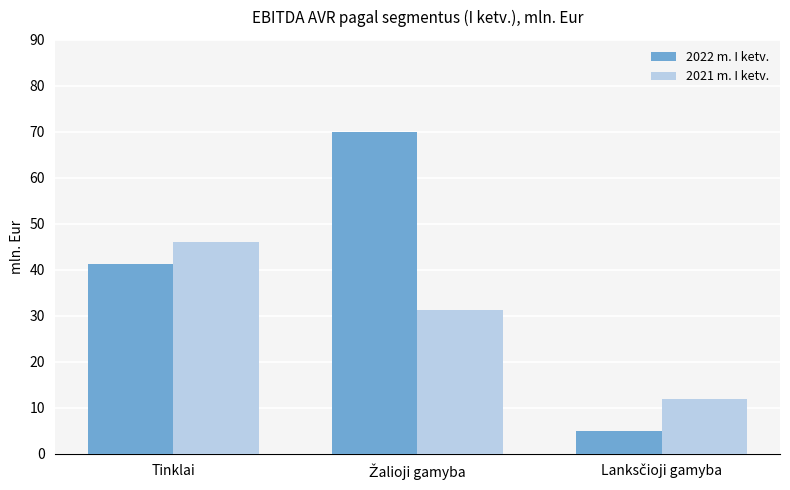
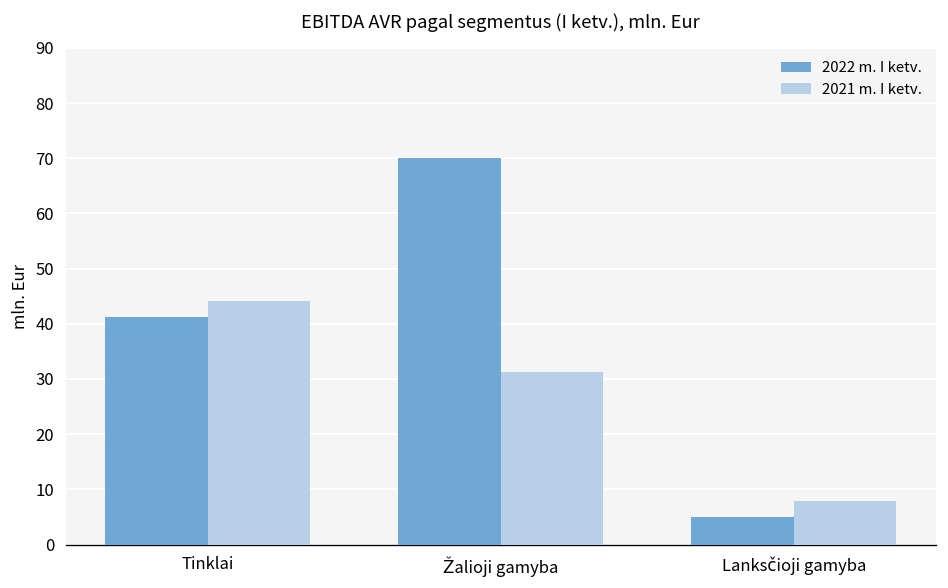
2021 m. I ketv., Tinklai: 46 -> 44
2021 m. I ketv., Lanksčioji gamyba: 12 -> 8
